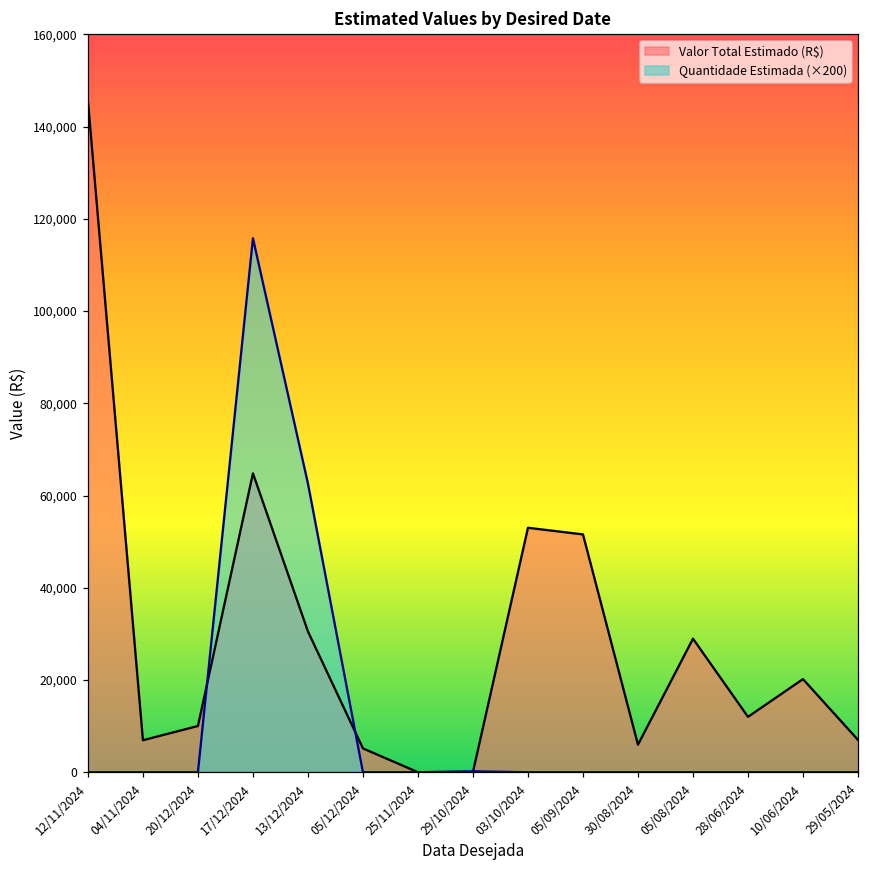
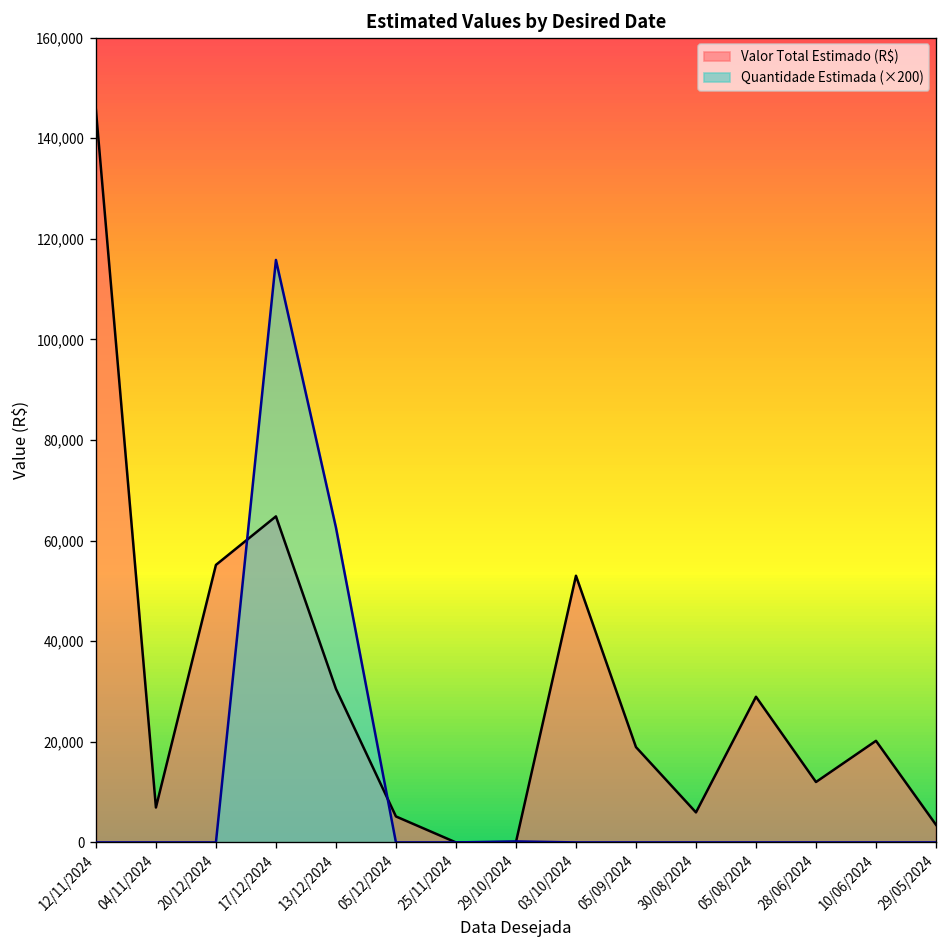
Valor Total Estimado (R$), 20/12/2024: 10,000 -> 55,000
Valor Total Estimado (R$), 05/09/2024: 52,000 -> 19,000
Valor Total Estimado (R$), 29/05/2024: 7,000 -> 4,000
